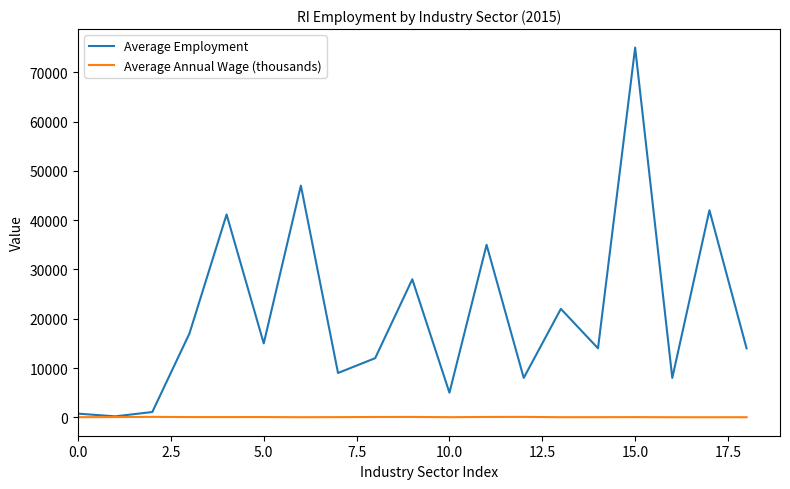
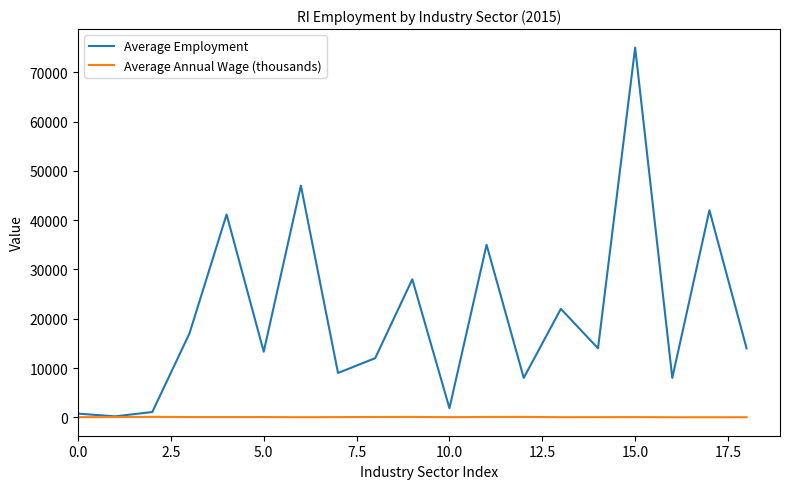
Average Employment, 5.0: 15000 -> 13000
Average Employment, 10.0: 5000 -> 2000
